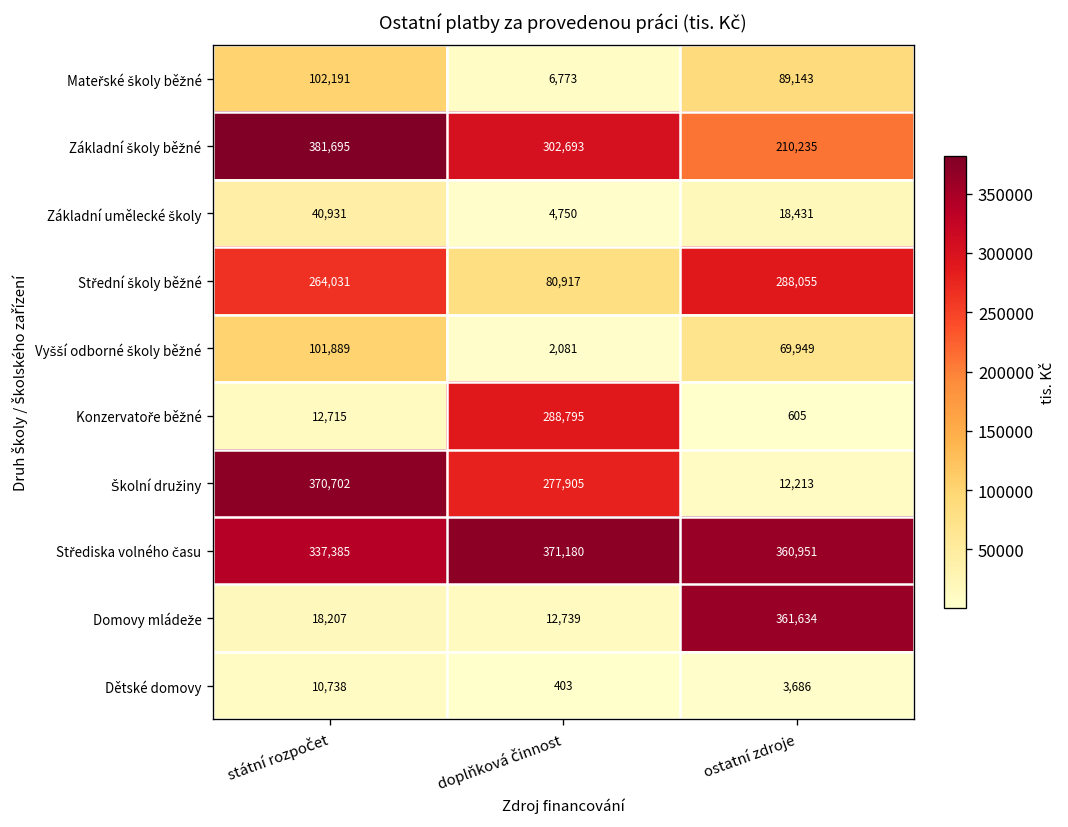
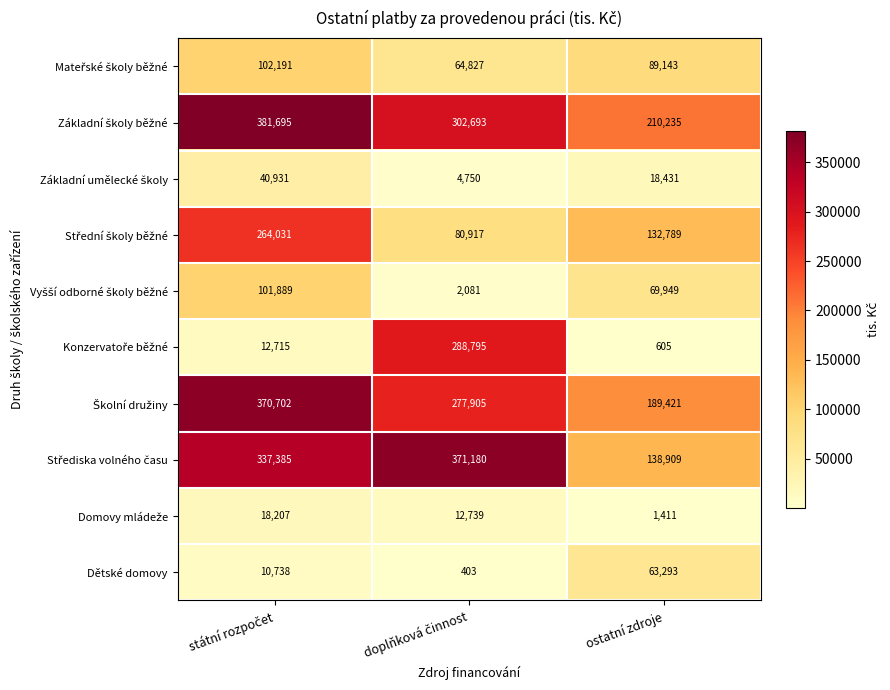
Mateřské školy běžné, doplňková činnost: 6,773 -> 64,827
Střední školy běžné, ostatní zdroje: 288,055 -> 132,789
Školní družiny, ostatní zdroje: 12,213 -> 189,421
Střediska volného času, ostatní zdroje: 360,951 -> 138,909
Domovy mládeže, ostatní zdroje: 361,634 -> 1,411
Dětské domovy, ostatní zdroje: 3,686 -> 63,293
